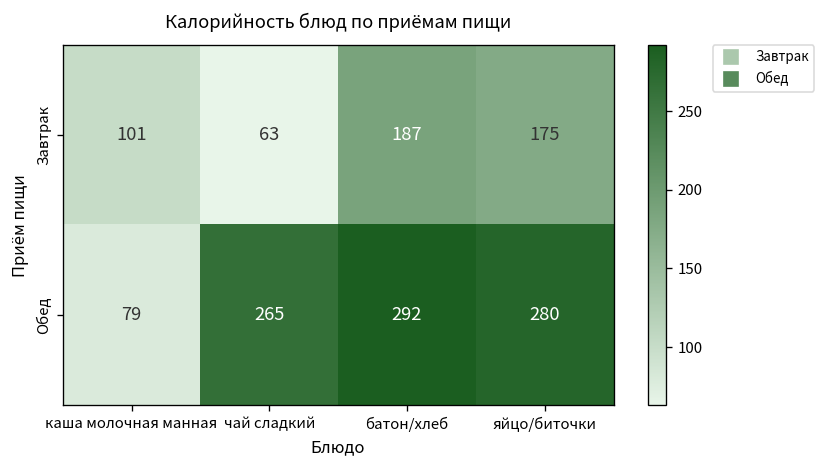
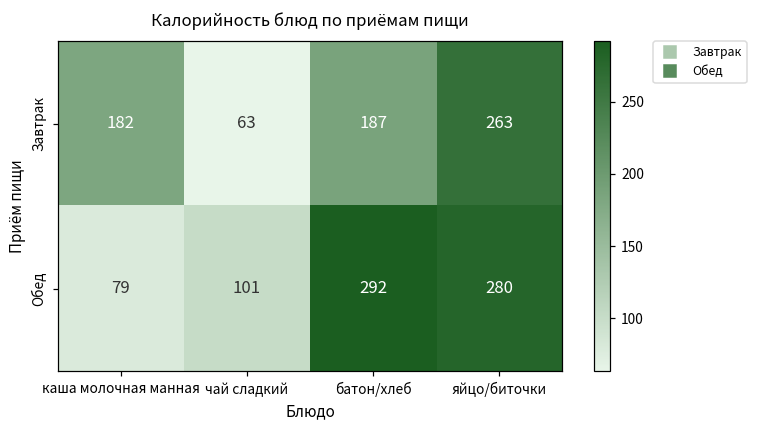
Завтрак, каша молочная манная: 101 -> 182
Завтрак, яйцо/биточки: 175 -> 263
Обед, чай сладкий: 265 -> 101
